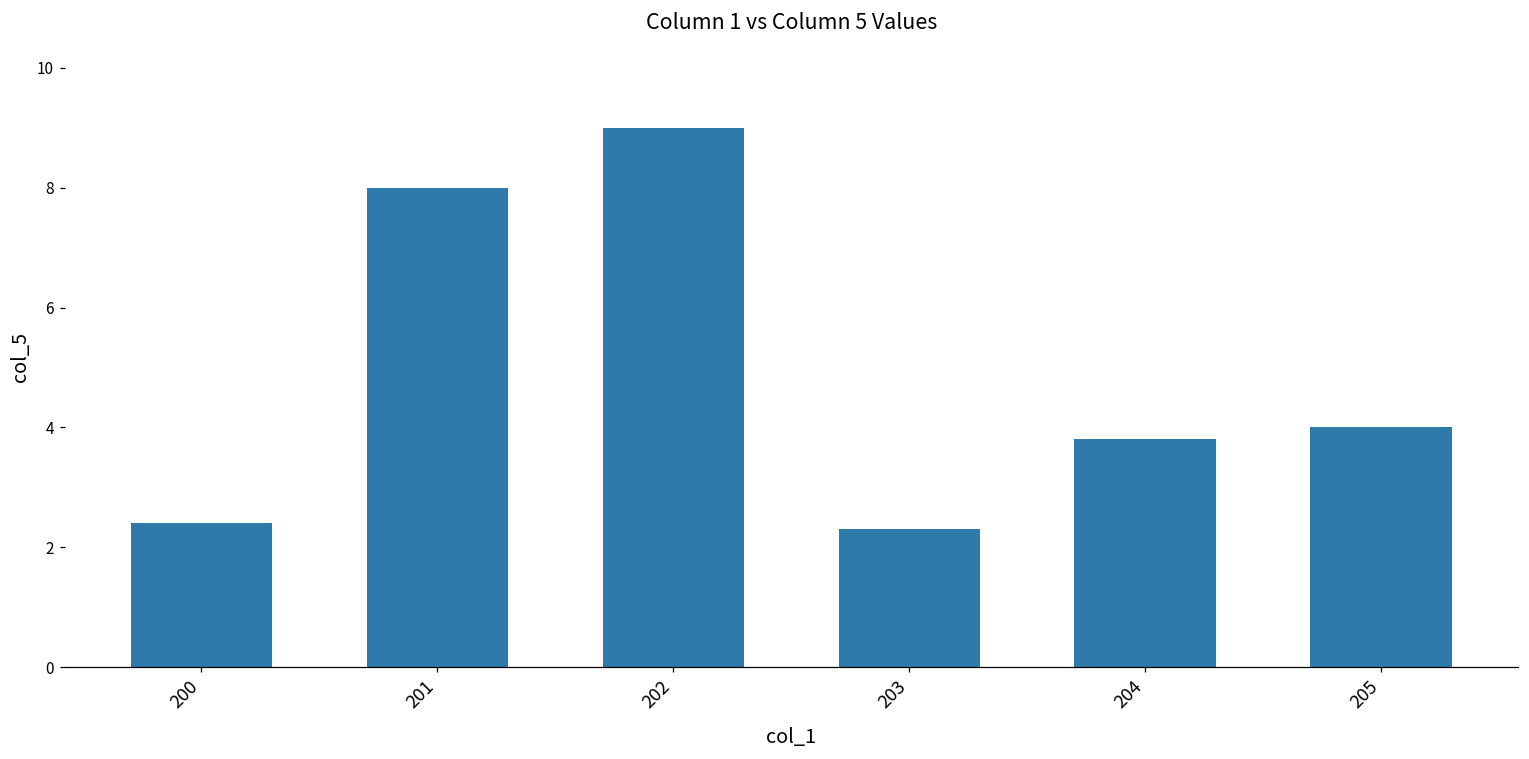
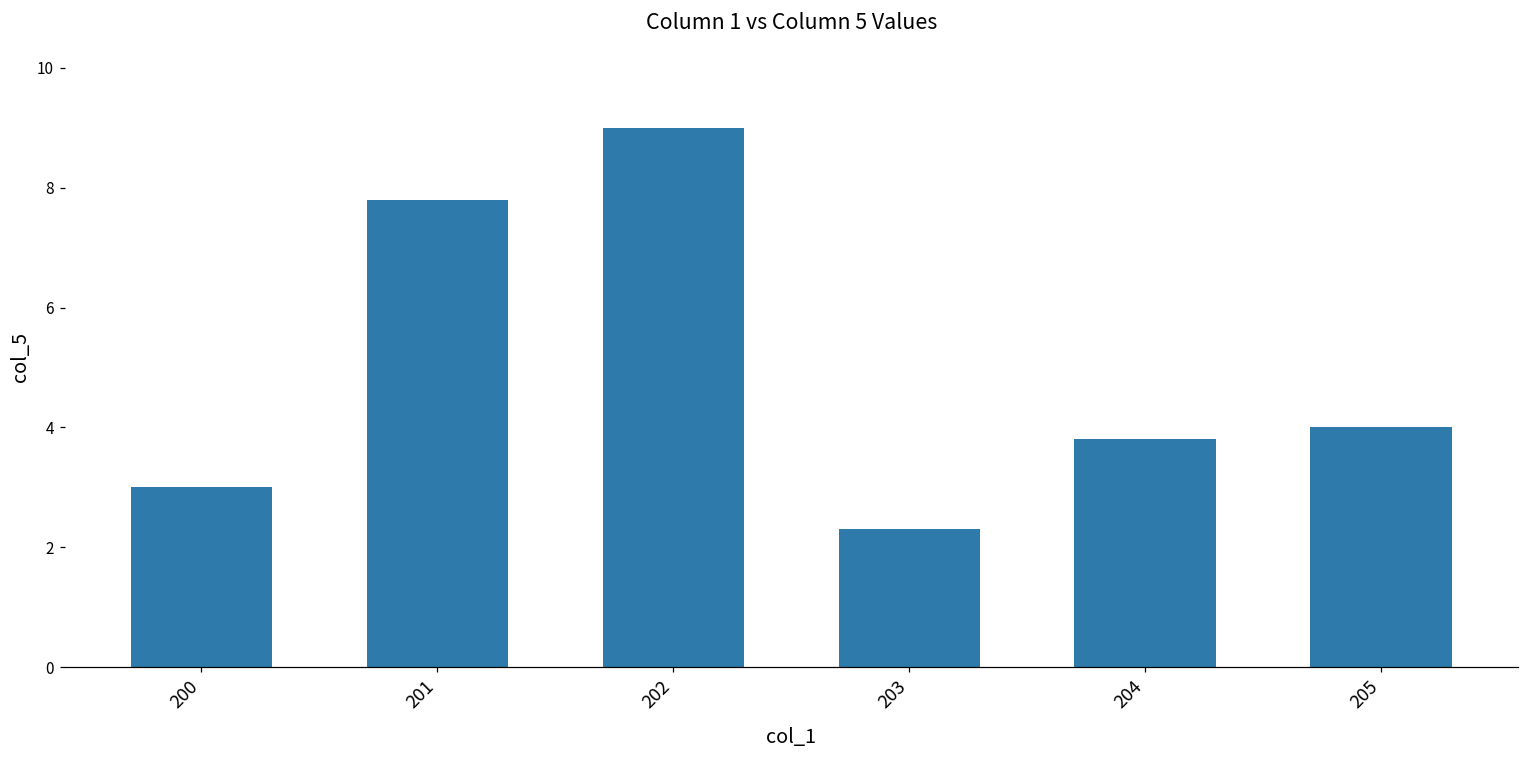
200: 2.4 -> 3.0
201: 8.0 -> 7.8
